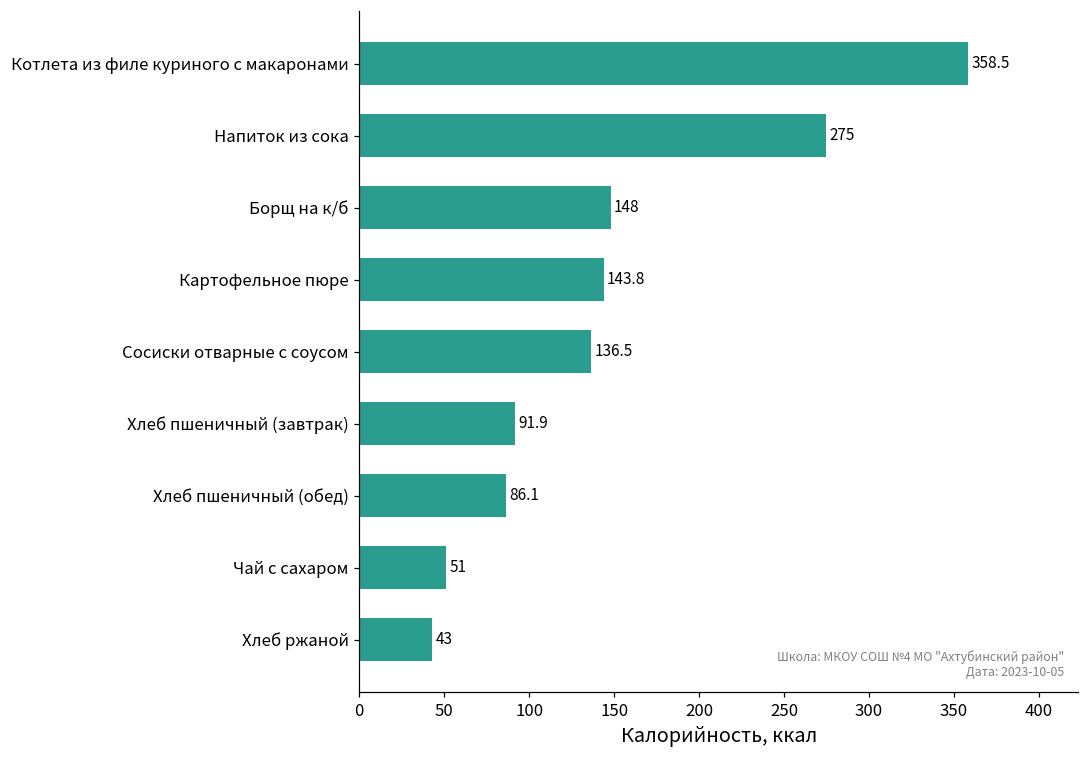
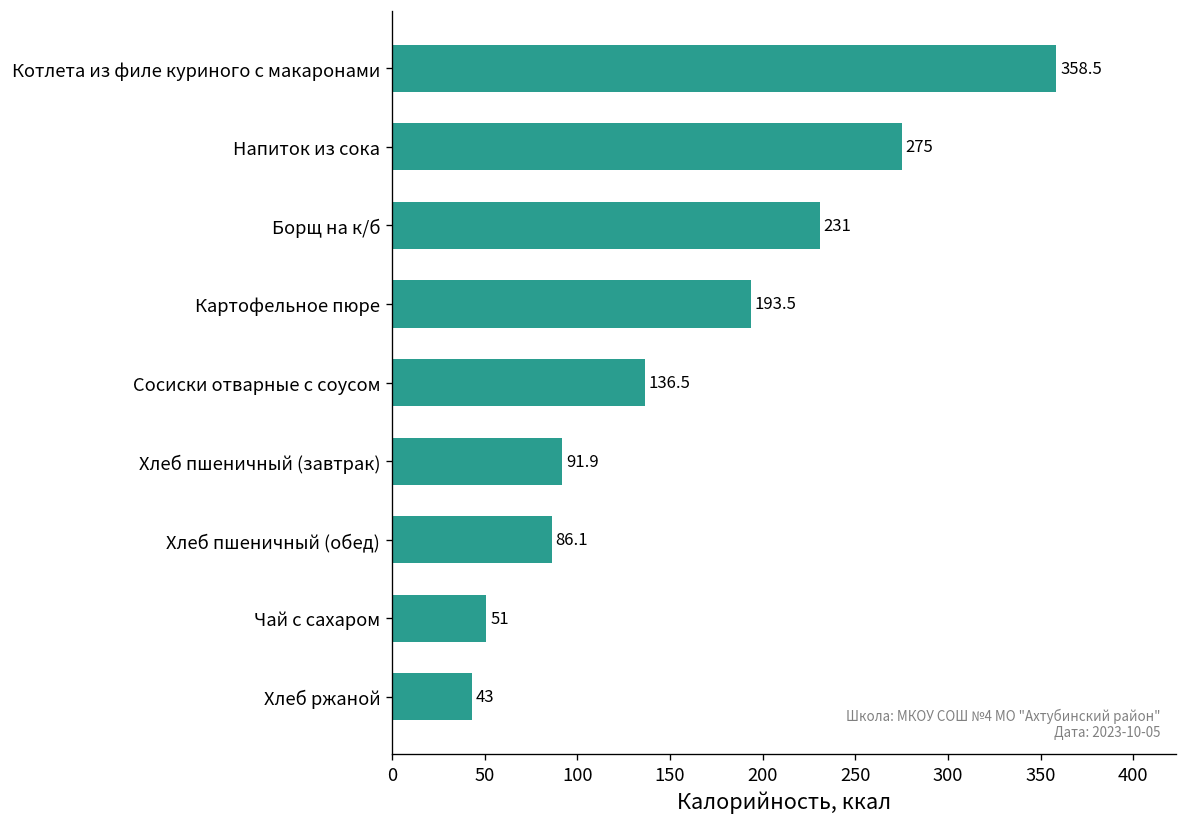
Борщ на к/б: 148 -> 231
Картофельное пюре: 143.8 -> 193.5
